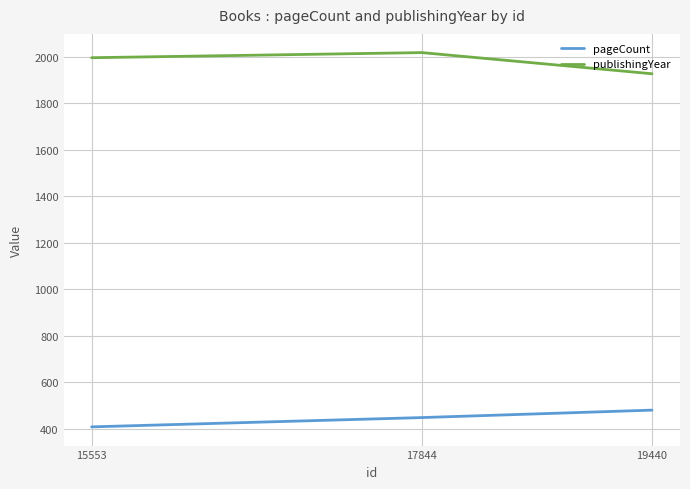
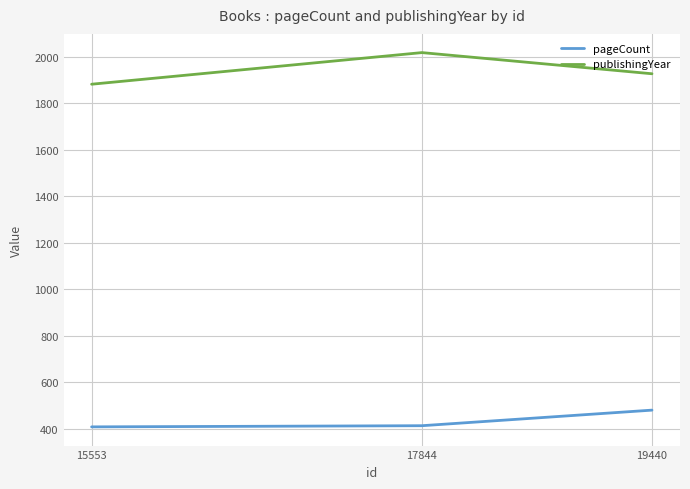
publishingYear, 15553: 2000 -> 1880
pageCount, 17844: 450 -> 410
